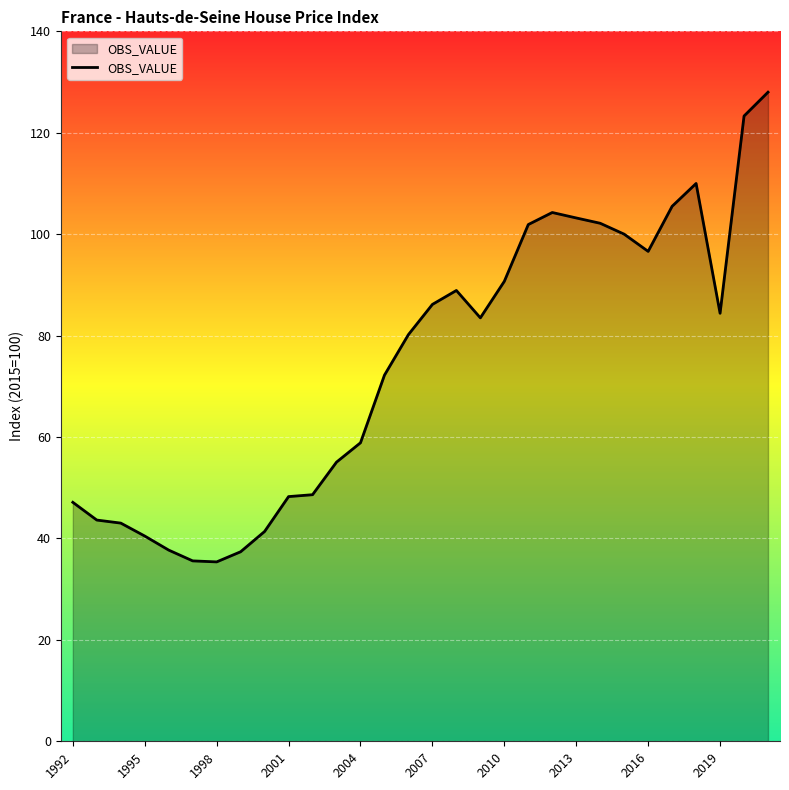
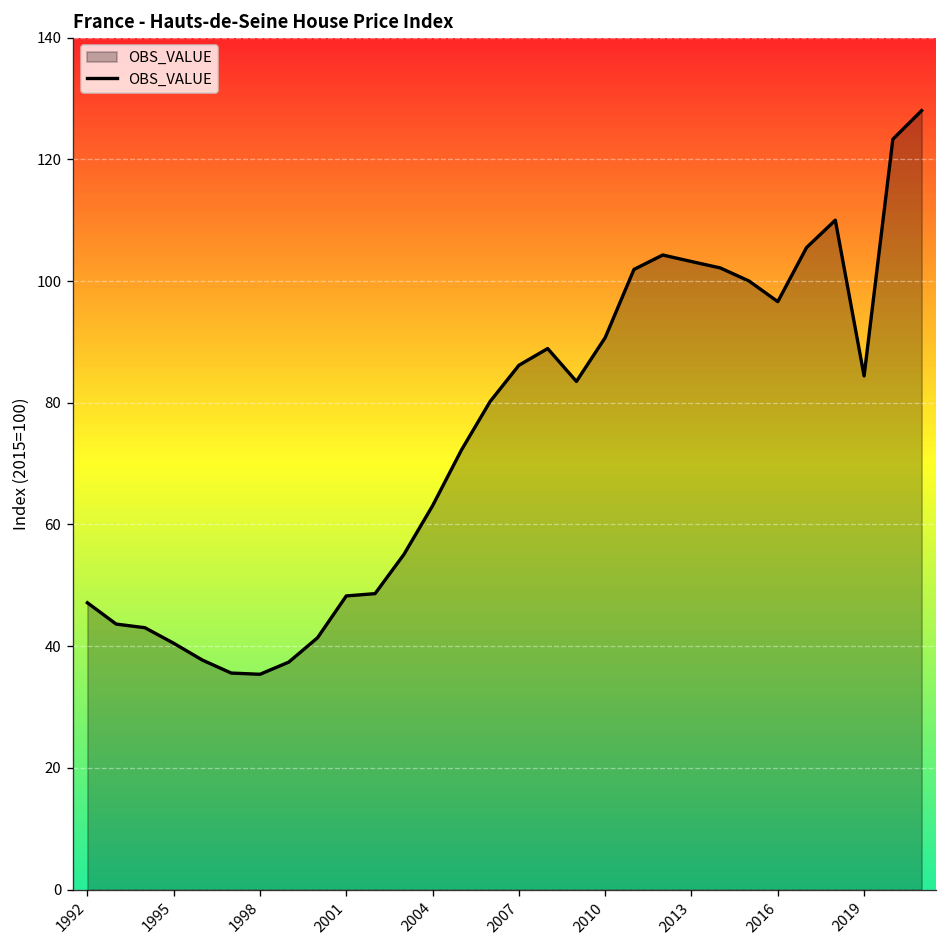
2004: 59 -> 63
